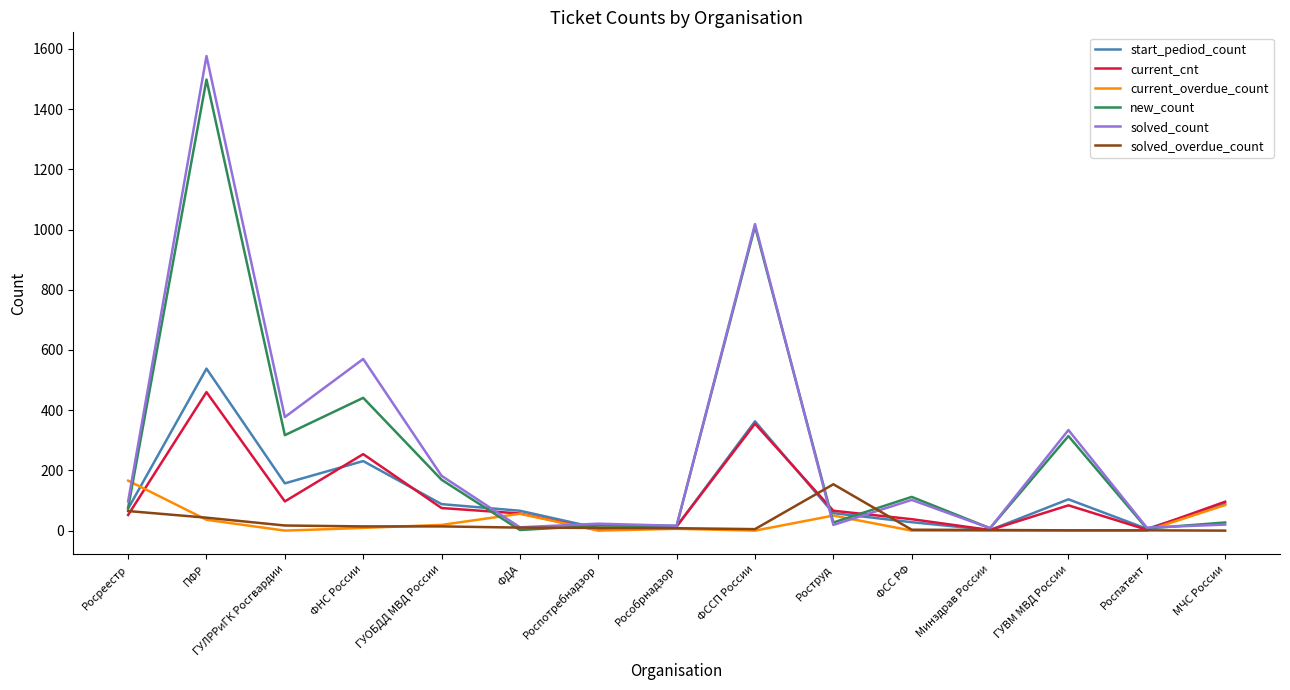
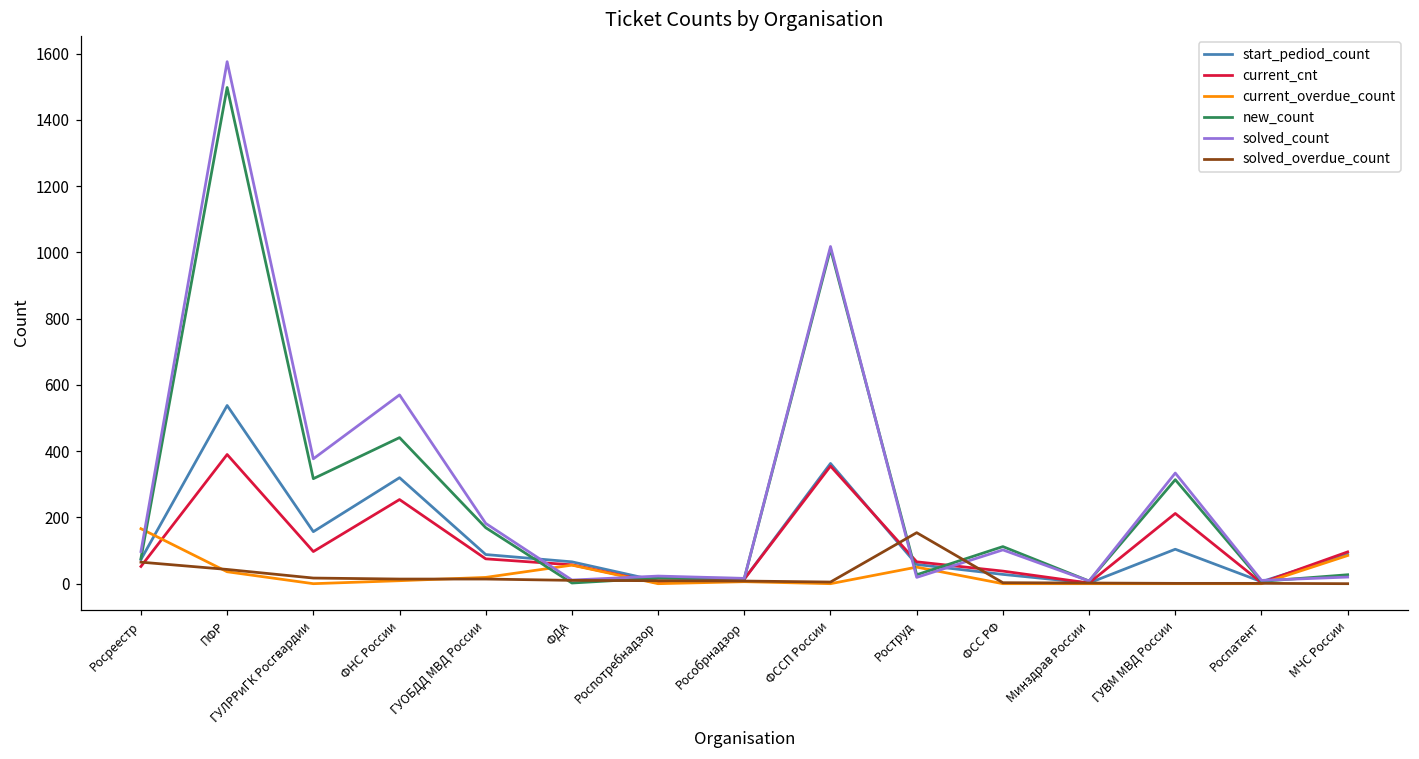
current_cnt, ПФР: 460 -> 390
start_pediod_count, ФНС России: 230 -> 320
current_cnt, ГУВМ МВД России: 80 -> 210
